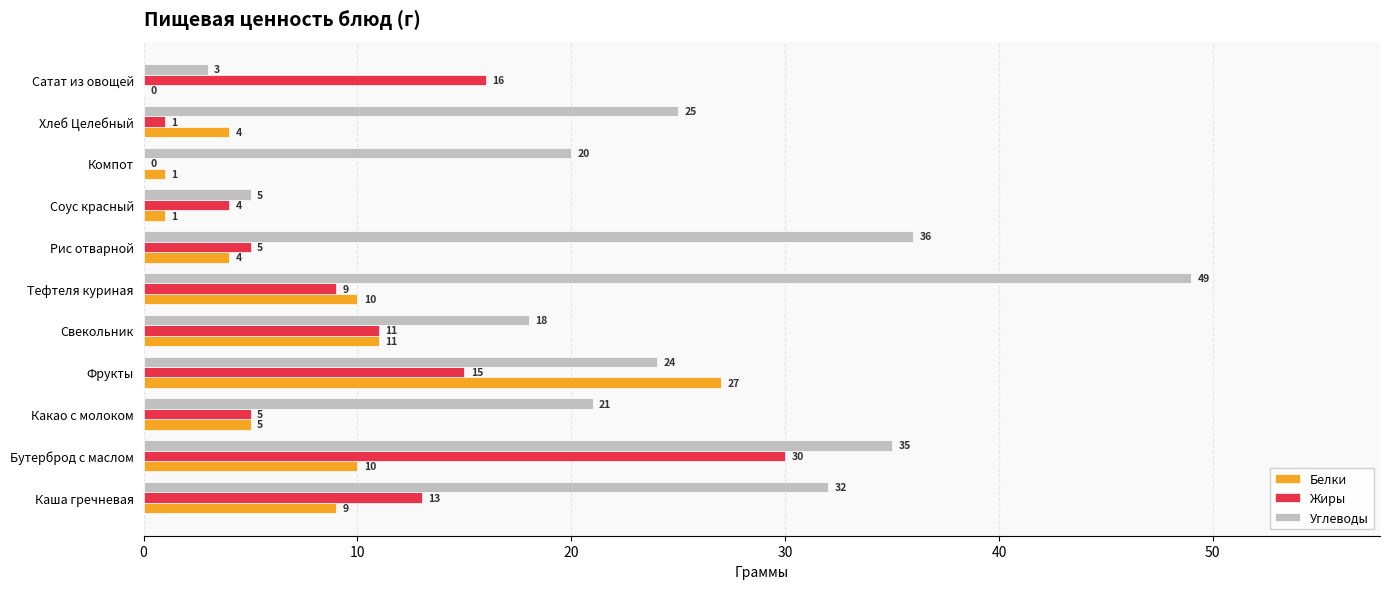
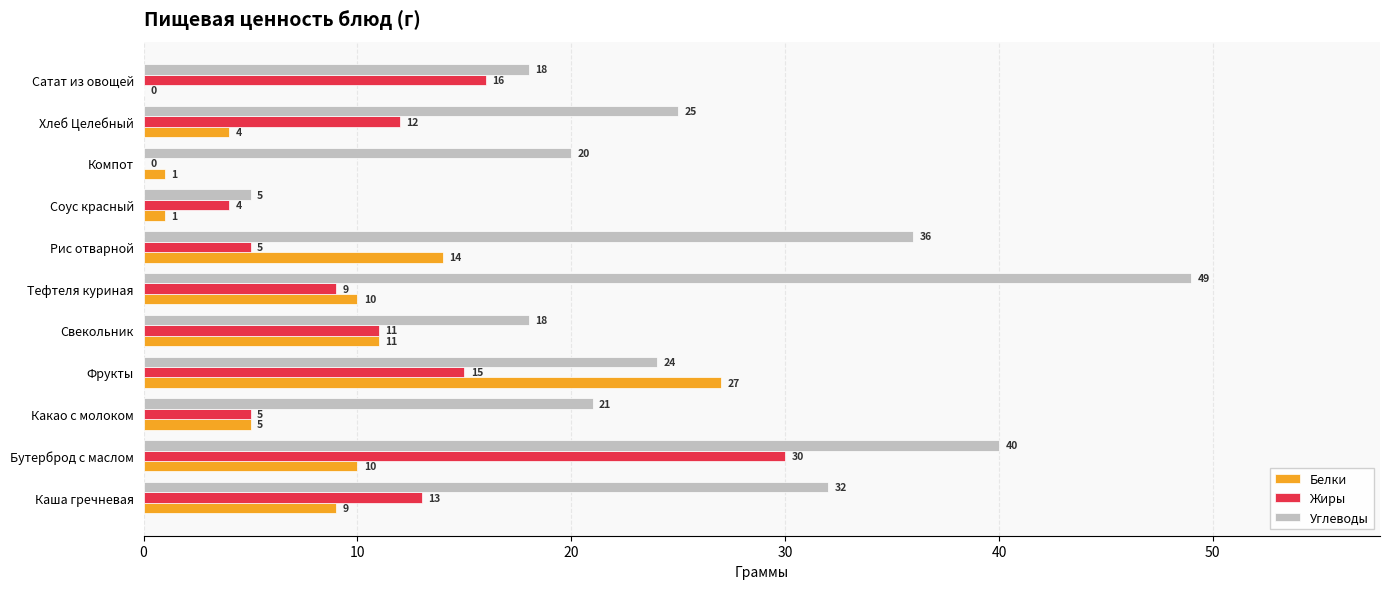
Углеводы, Сатат из овощей: 3 -> 18
Жиры, Хлеб Целебный: 1 -> 12
Белки, Рис отварной: 4 -> 14
Углеводы, Бутерброд с маслом: 35 -> 40
